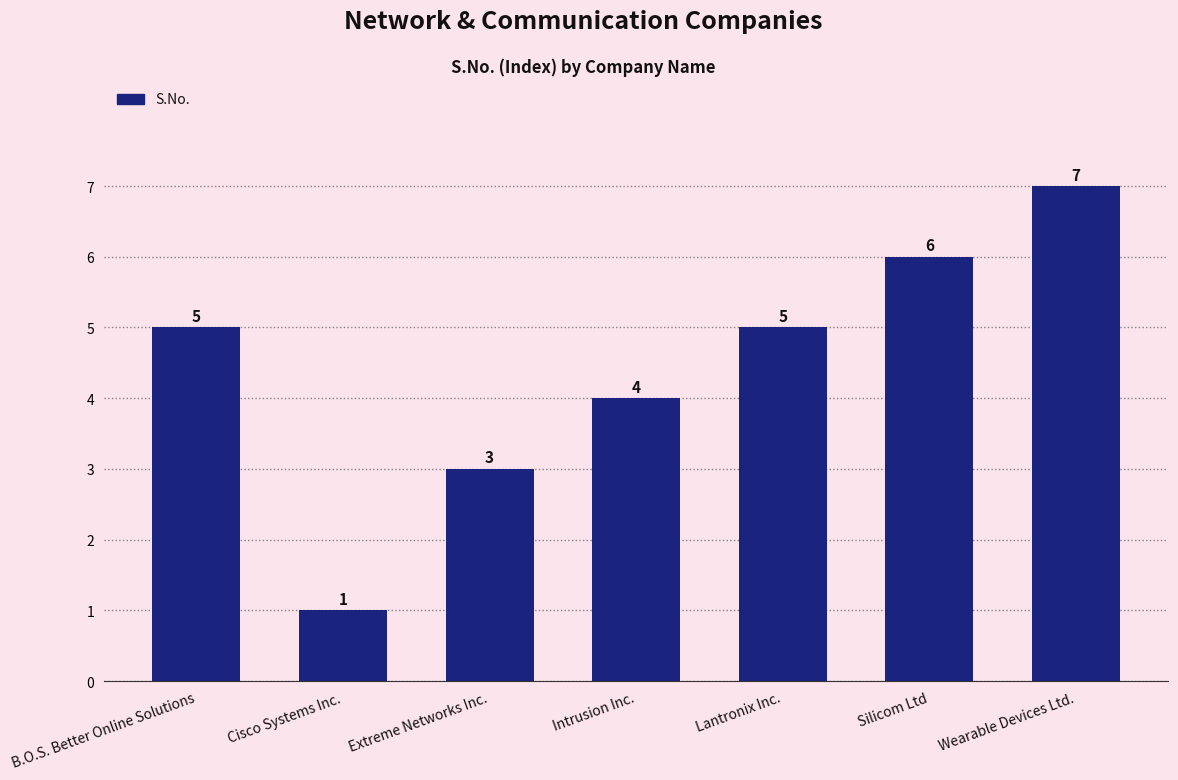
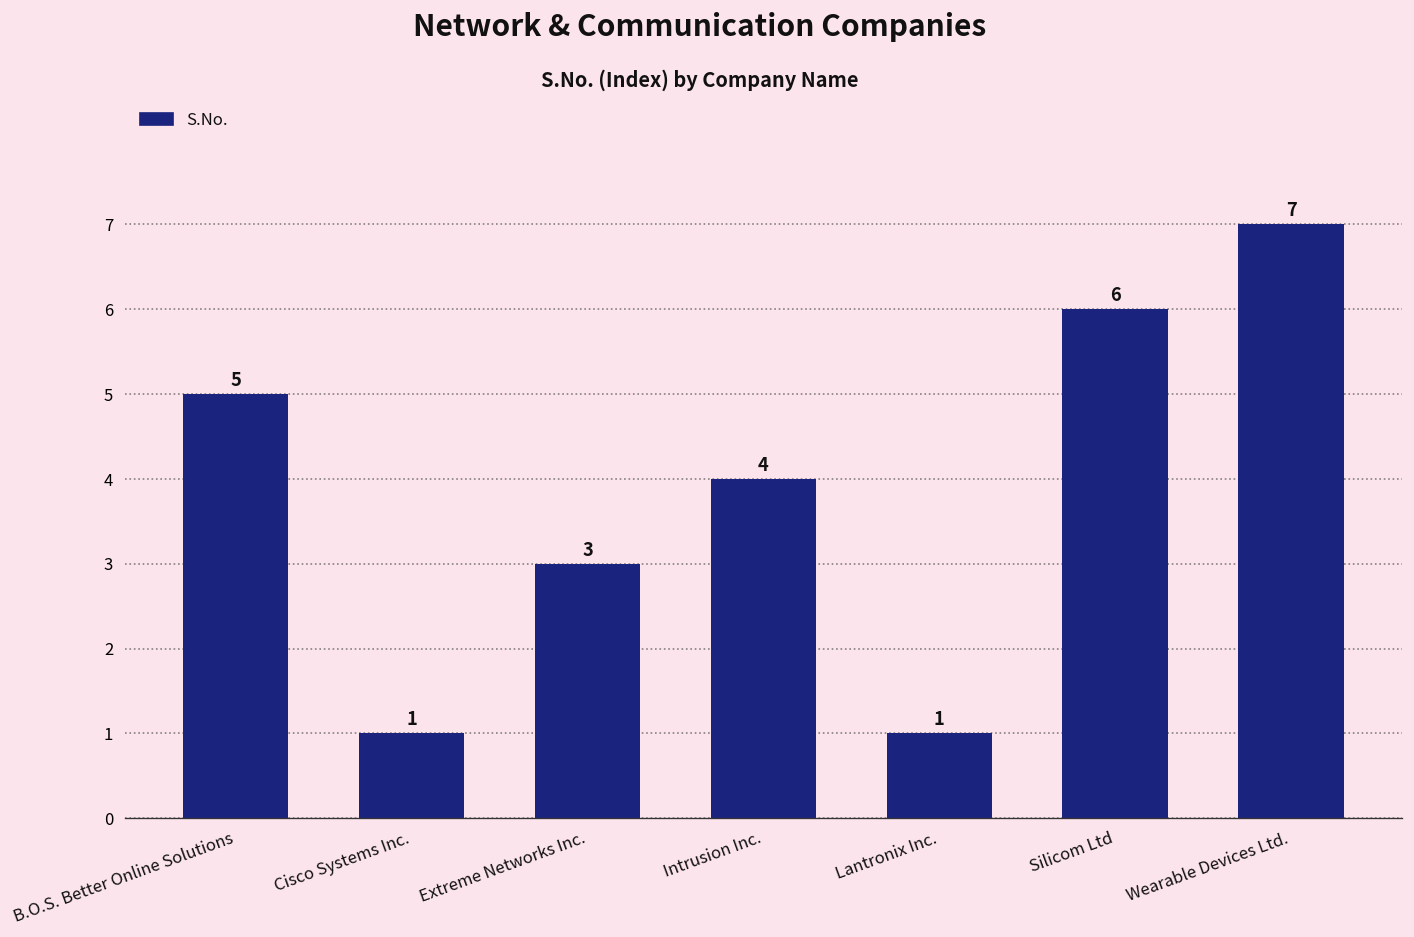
Lantronix Inc.: 5 -> 1
